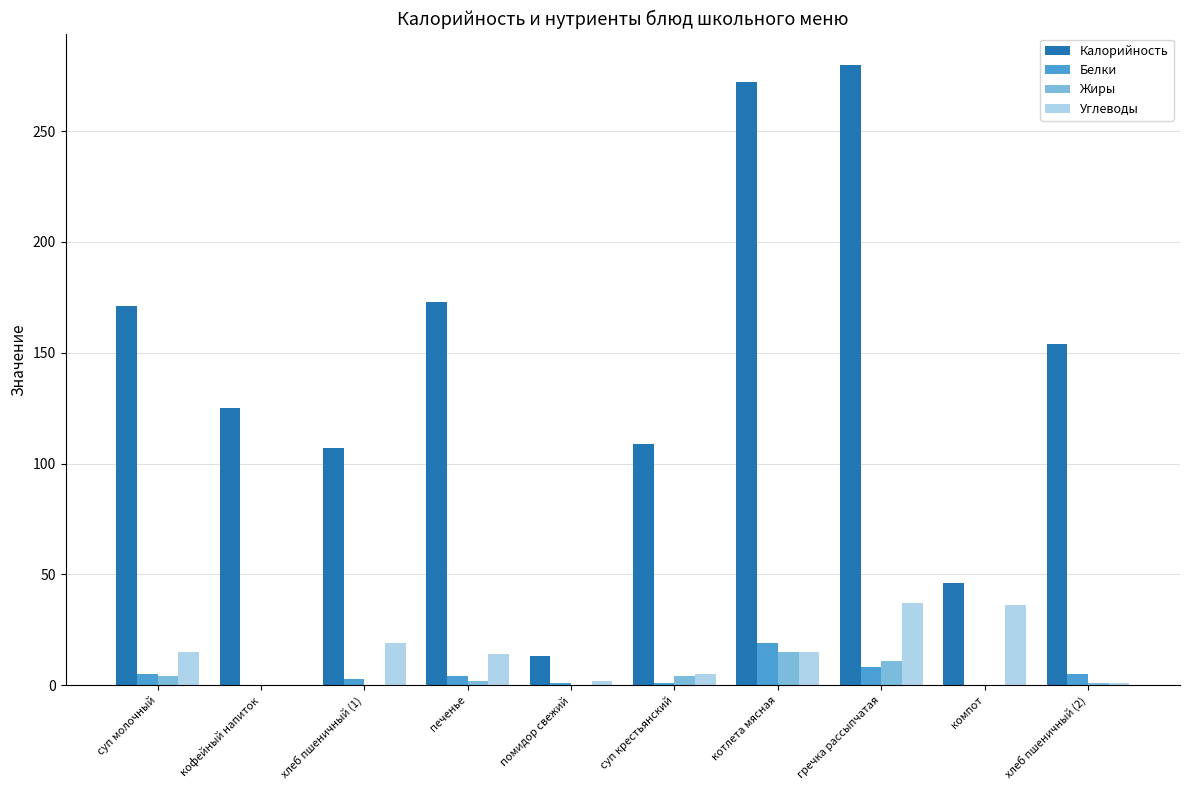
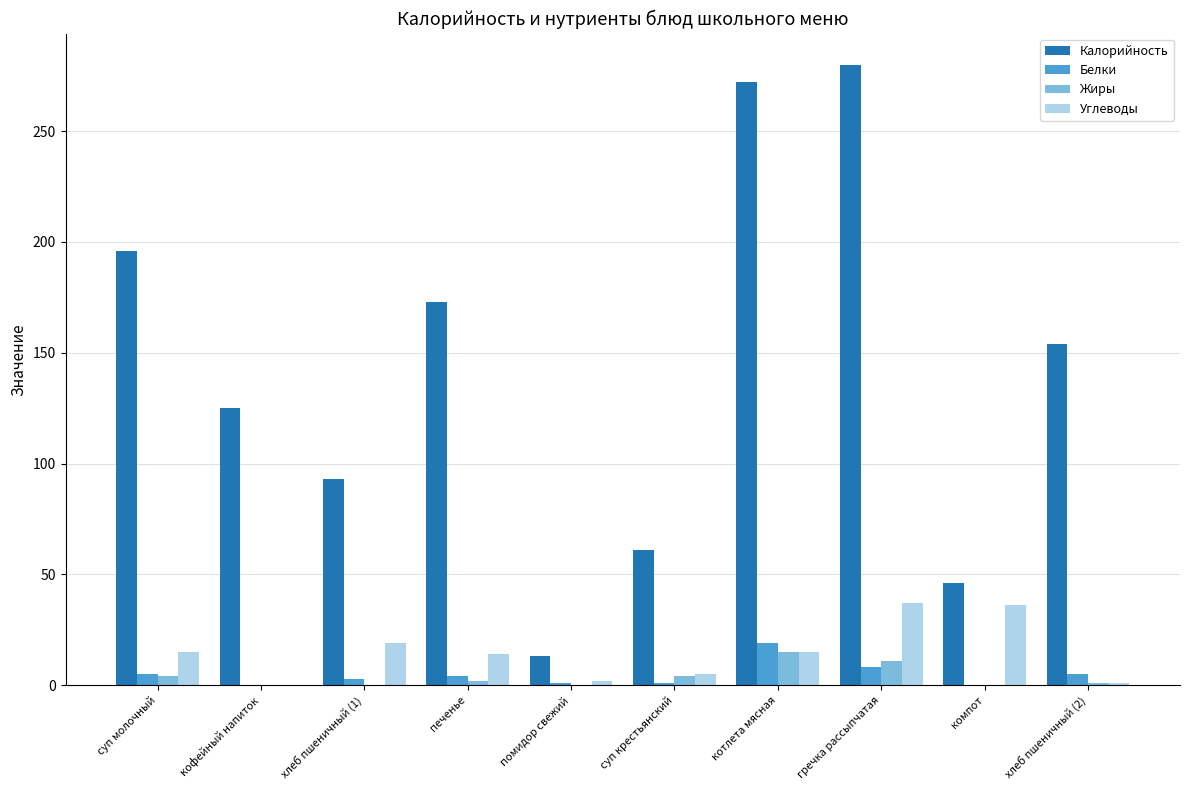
Калорийность, суп молочный: 171 -> 196
Калорийность, хлеб пшеничный (1): 107 -> 93
Калорийность, суп крестьянский: 109 -> 61
